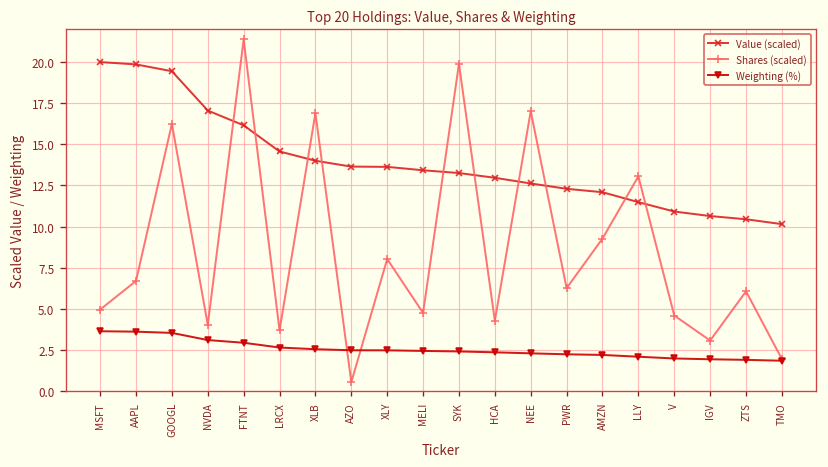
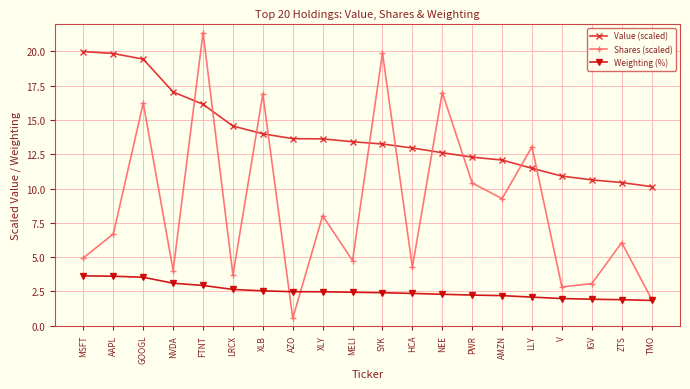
Shares (scaled), PWR: 6.3 -> 10.4
Shares (scaled), V: 4.6 -> 2.8
